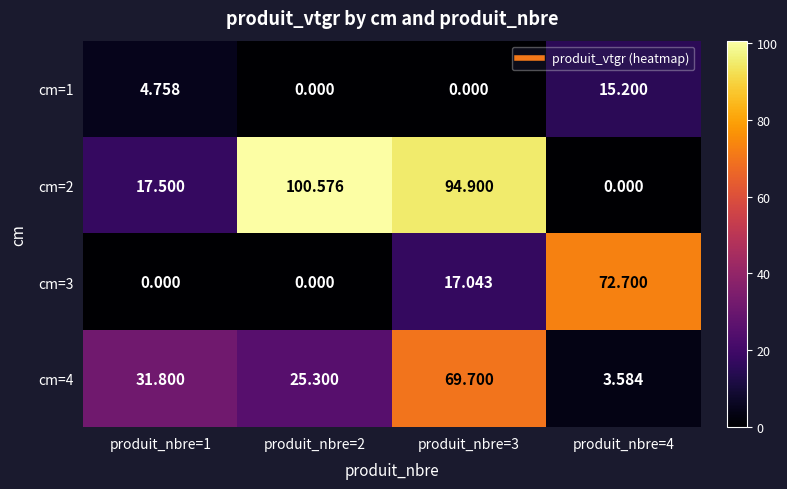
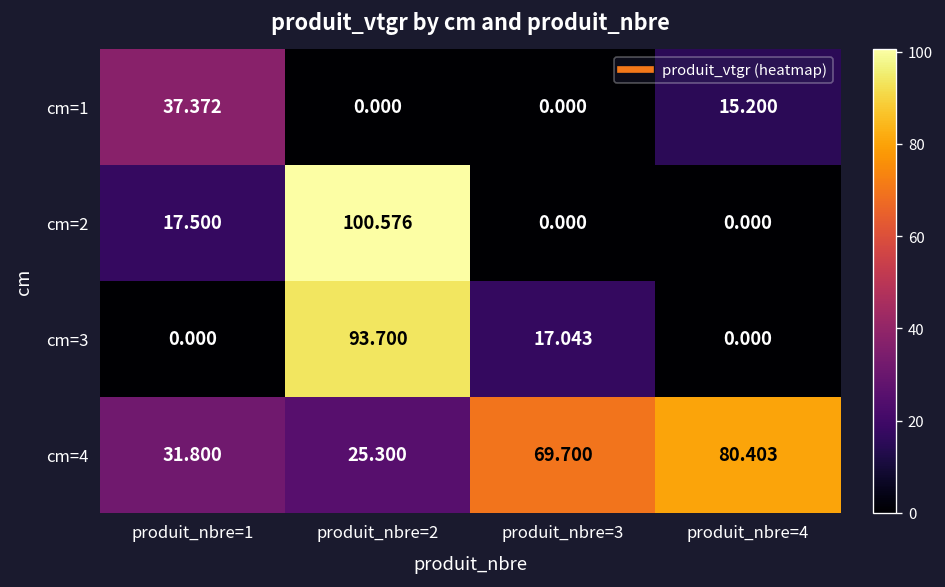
cm=1, produit_nbre=1: 4.758 -> 37.372
cm=2, produit_nbre=3: 94.900 -> 0.000
cm=3, produit_nbre=2: 0.000 -> 93.700
cm=3, produit_nbre=4: 72.700 -> 0.000
cm=4, produit_nbre=4: 3.584 -> 80.403
